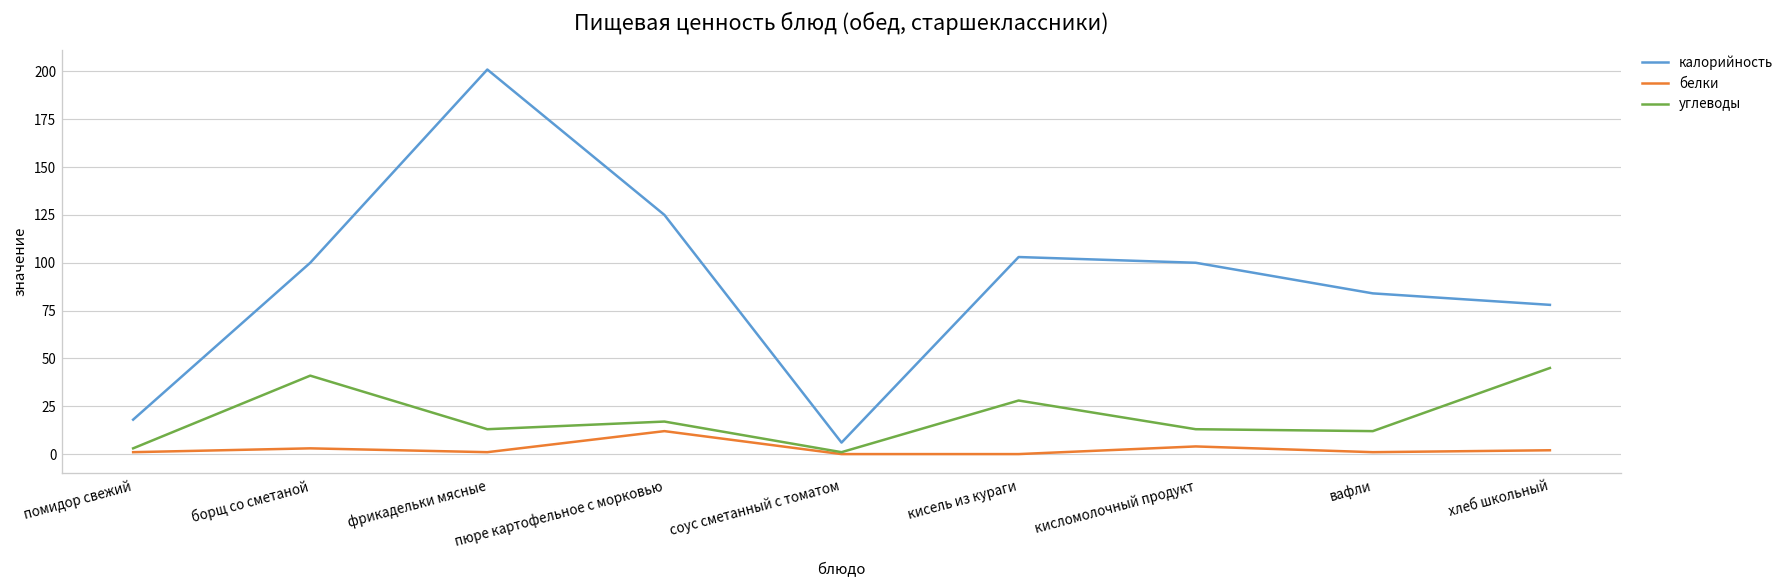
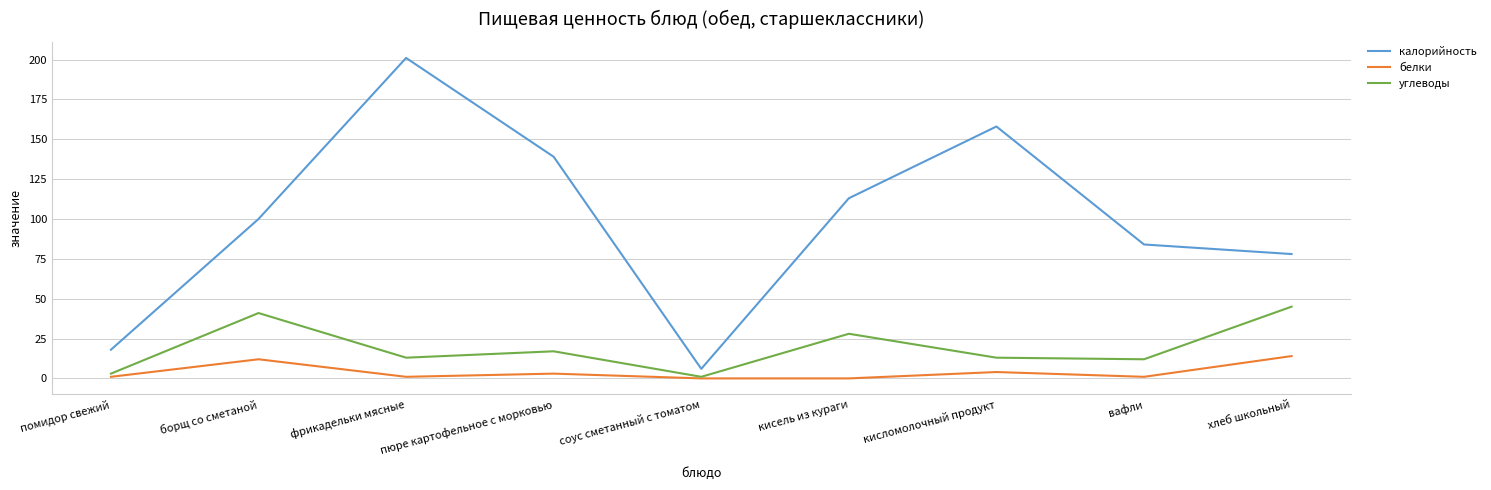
белки, борщ со сметаной: 3 -> 12
калорийность, пюре картофельное с морковью: 125 -> 139
белки, пюре картофельное с морковью: 12 -> 3
калорийность, кисель из кураги: 103 -> 113
калорийность, кисломолочный продукт: 100 -> 158
белки, хлеб школьный: 2 -> 14
